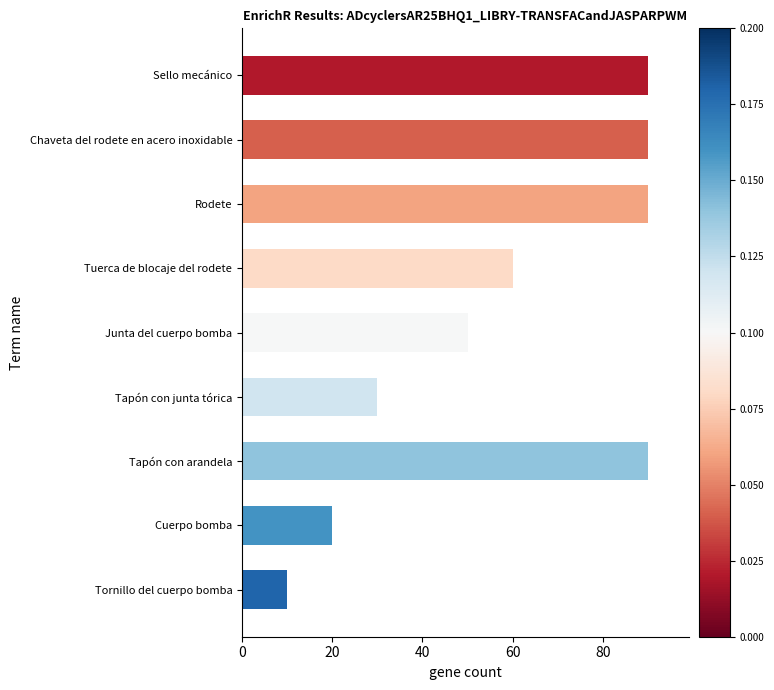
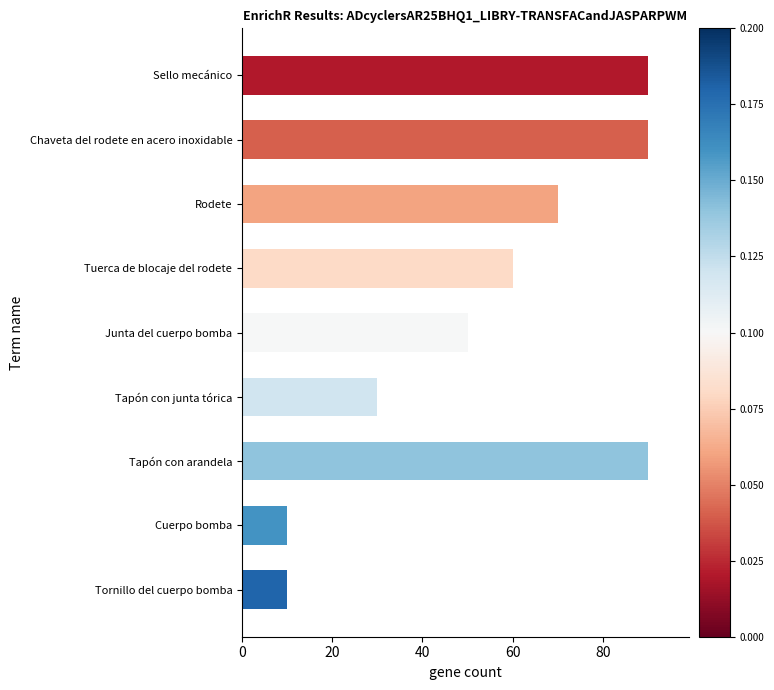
Rodete: 90 -> 70
Cuerpo bomba: 20 -> 10
